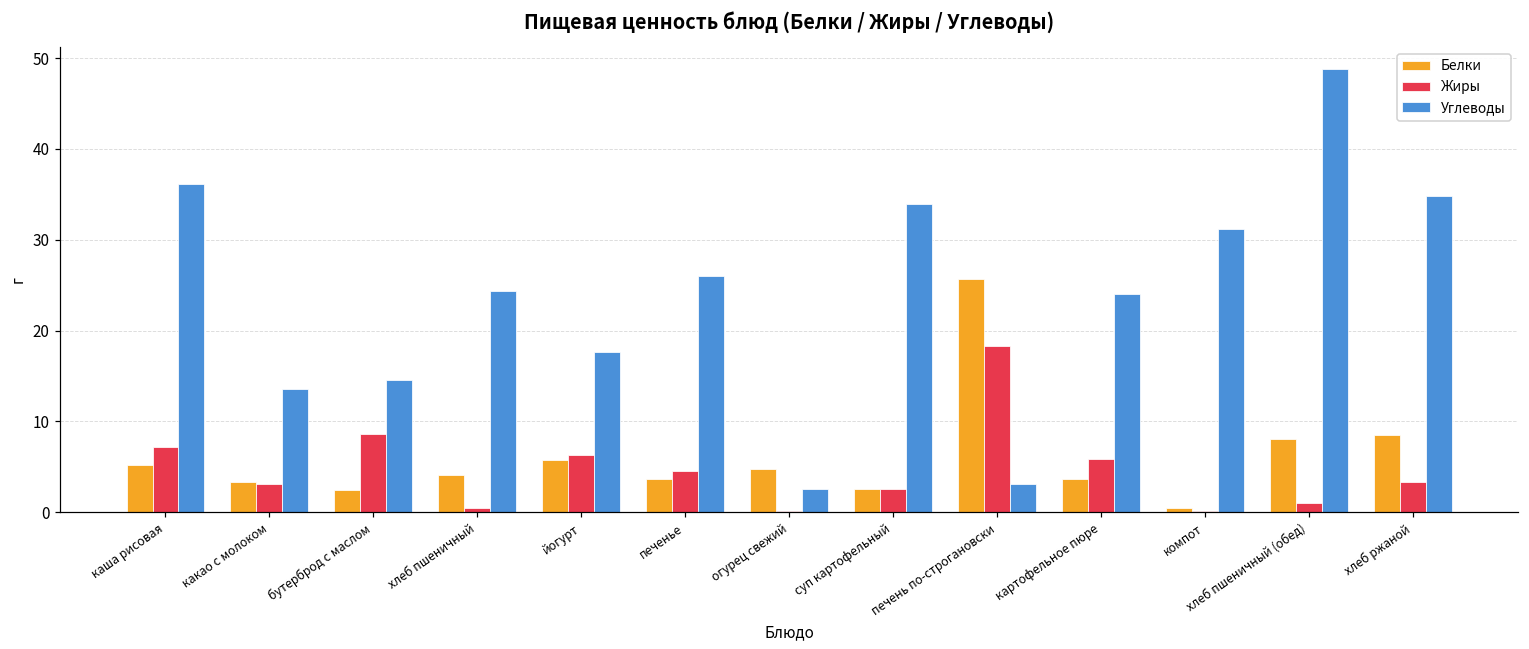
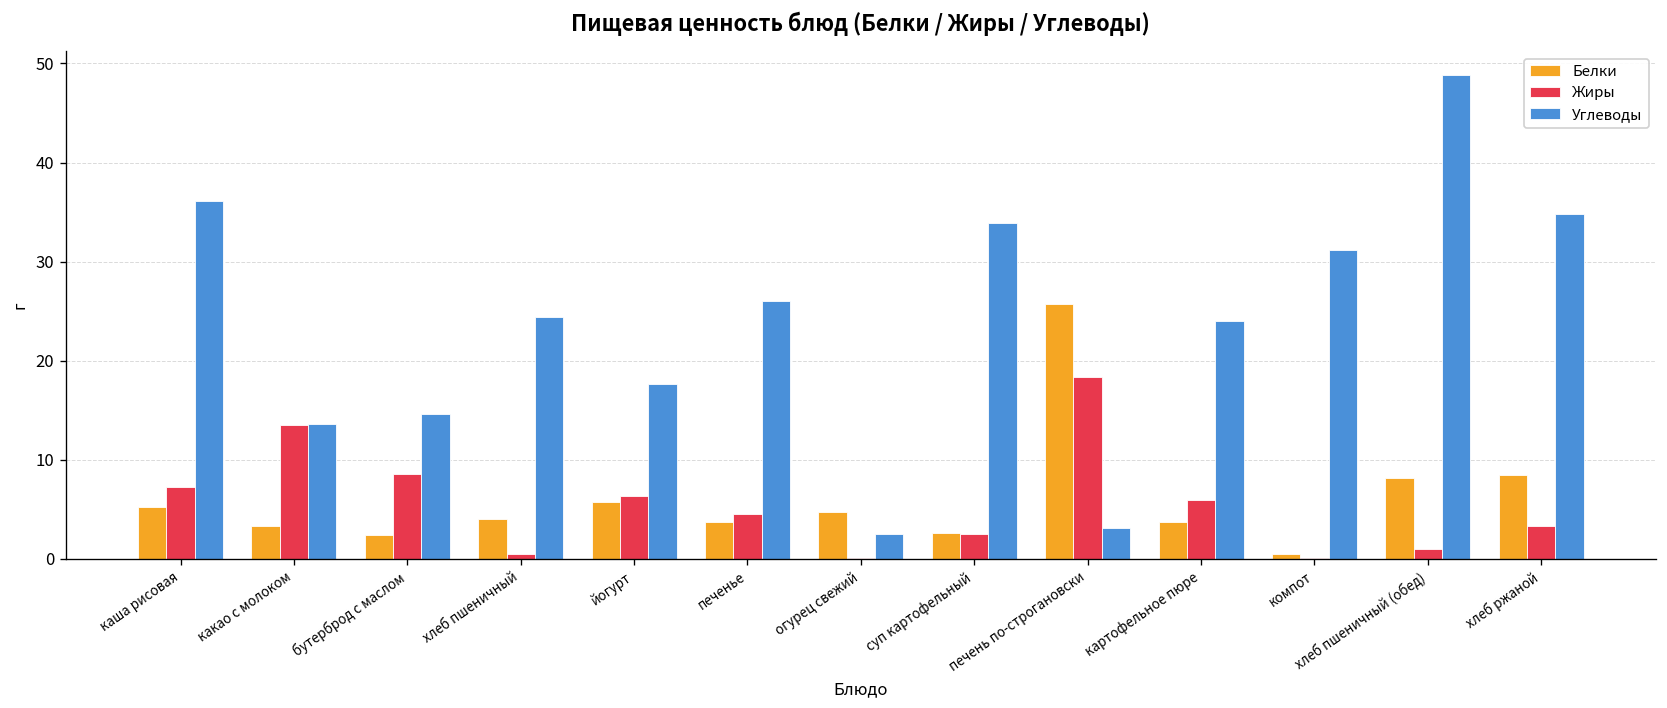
Жиры, какао с молоком: 3 -> 14
